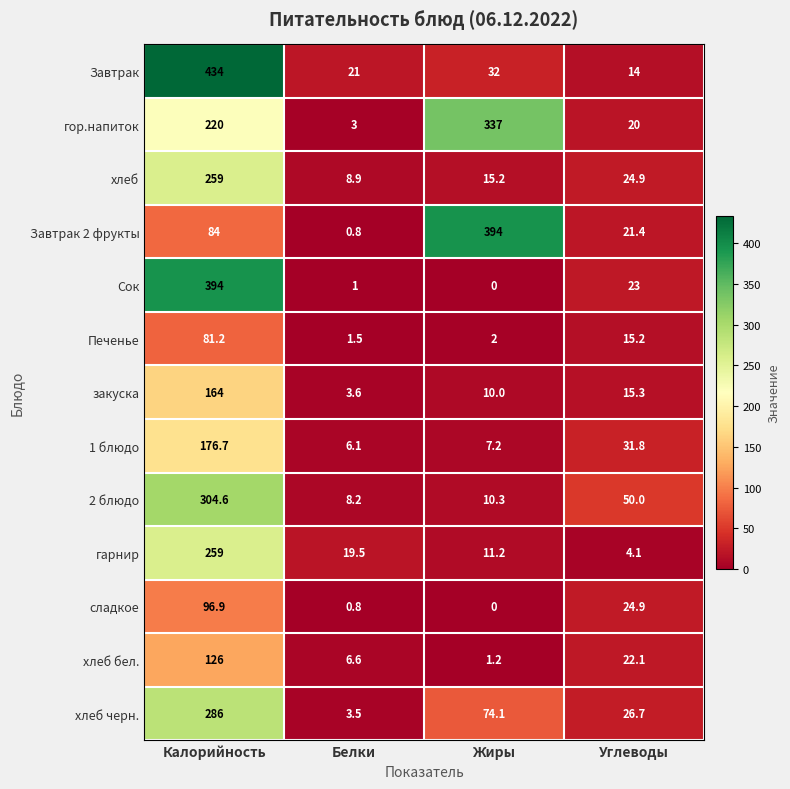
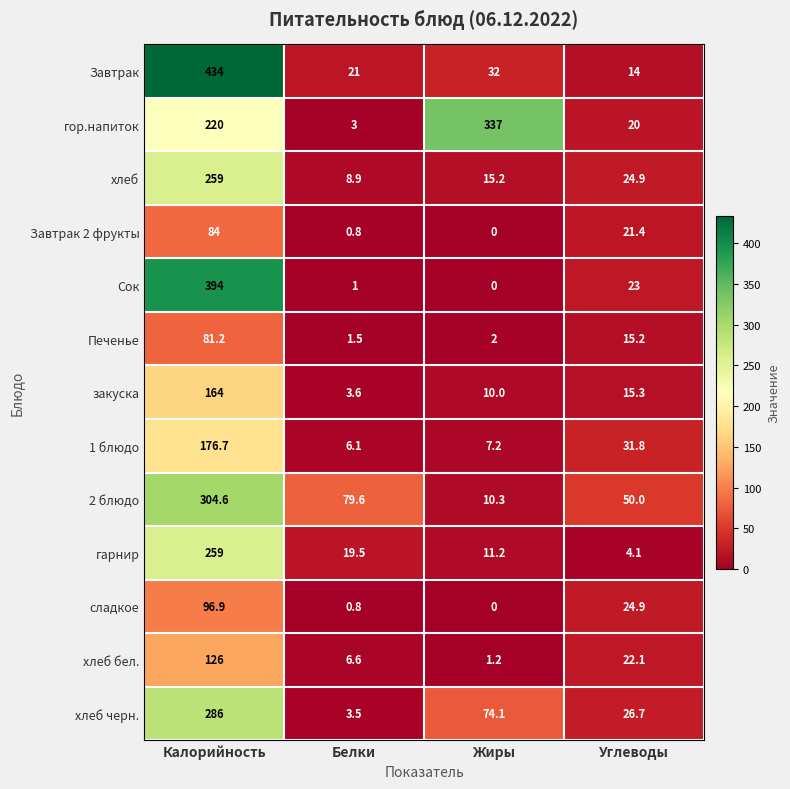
Завтрак 2 фрукты, Жиры: 394 -> 0
2 блюдо, Белки: 8.2 -> 79.6
